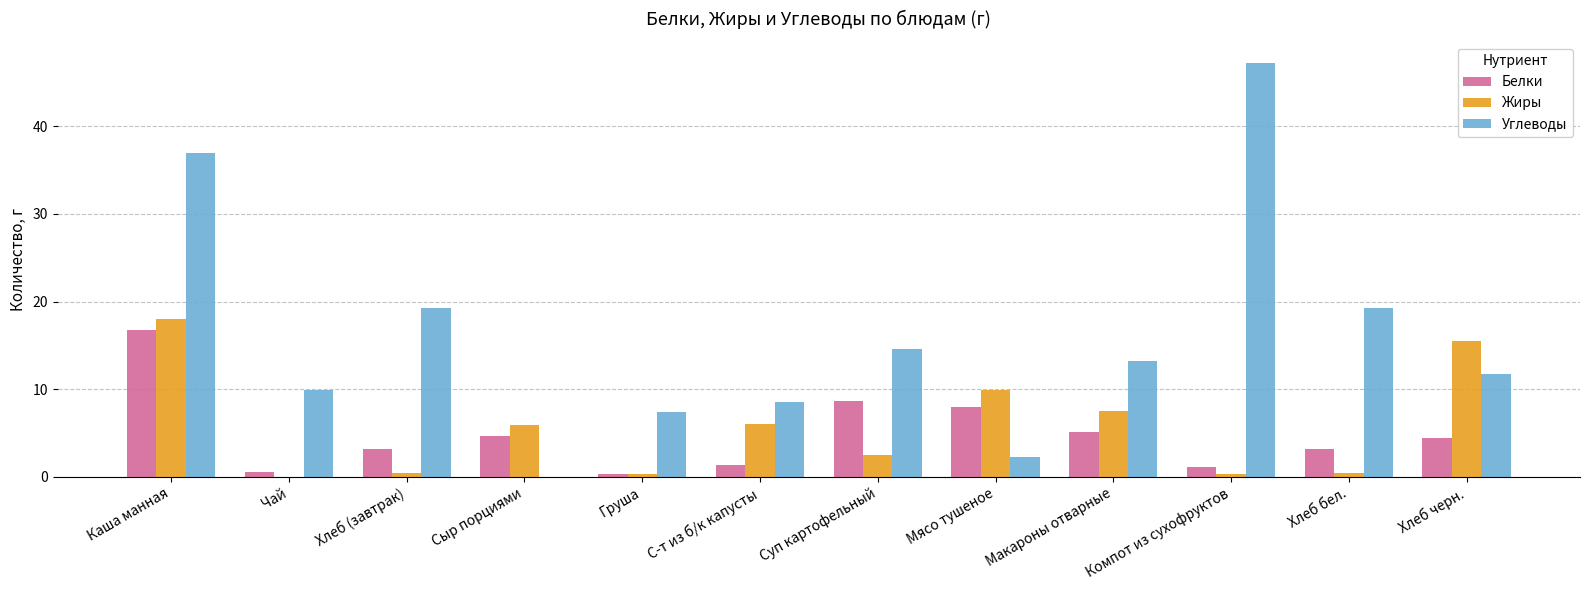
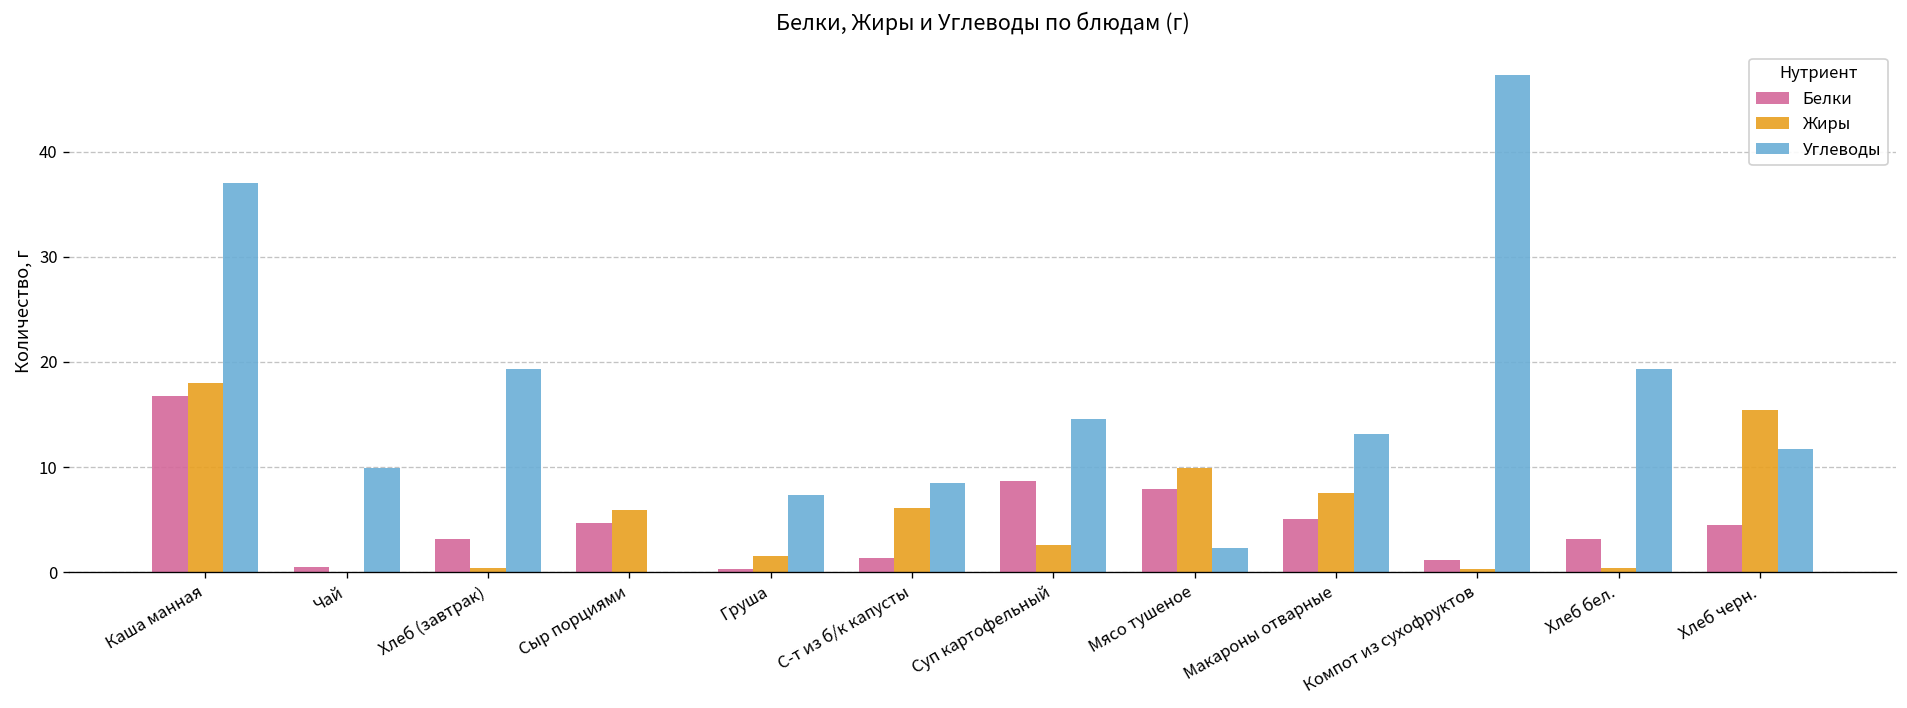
Жиры, Груша: 0 -> 2
